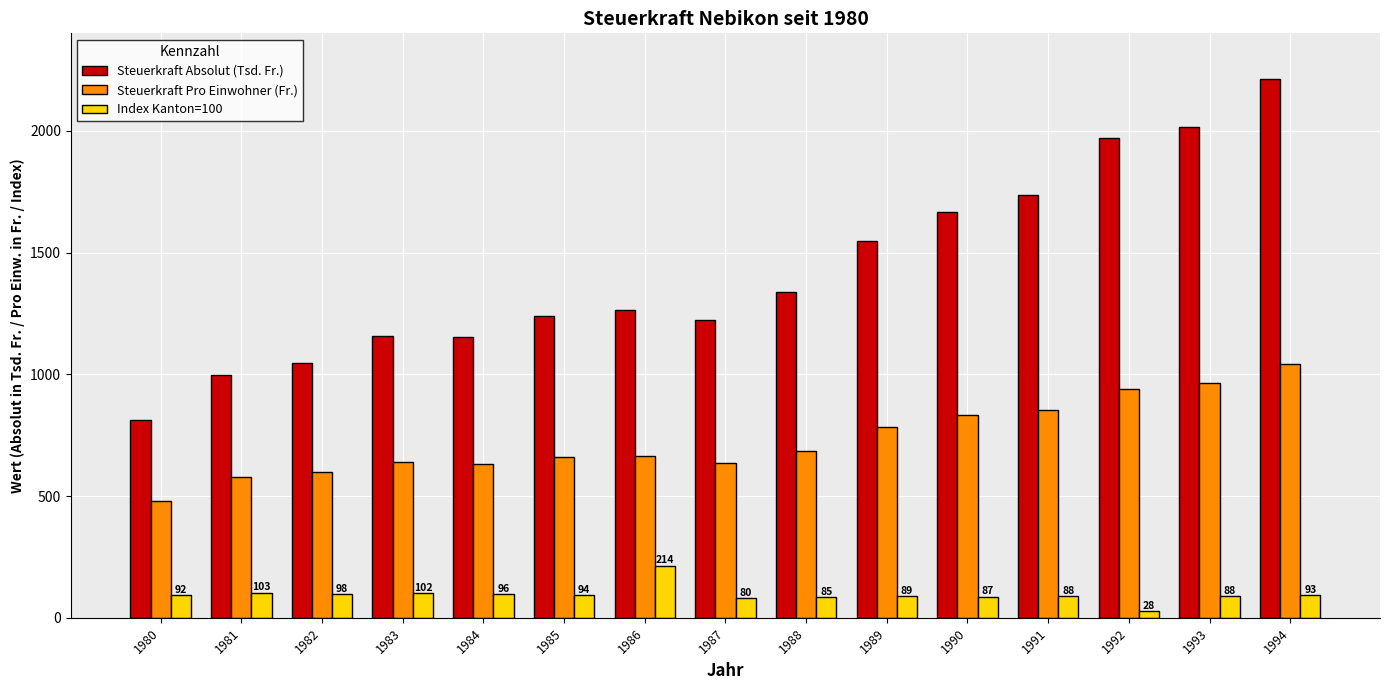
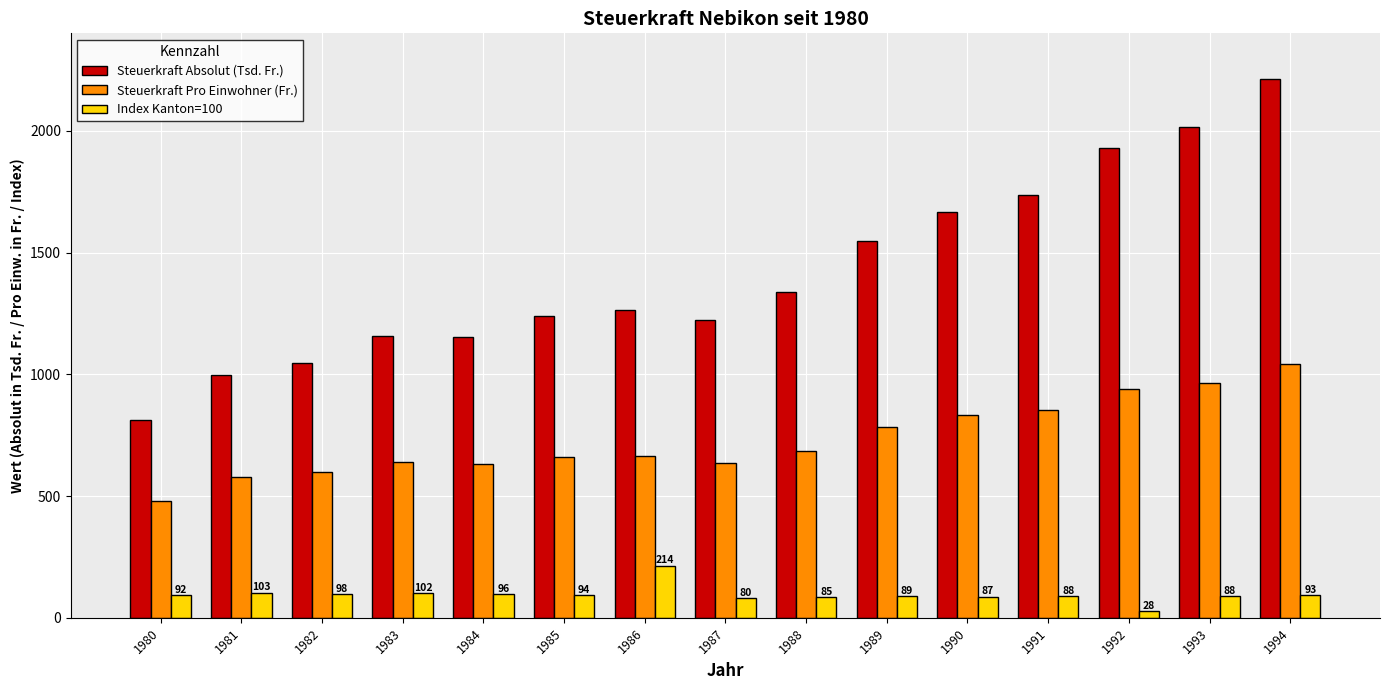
Steuerkraft Absolut (Tsd. Fr.), 1992: 1970 -> 1930
